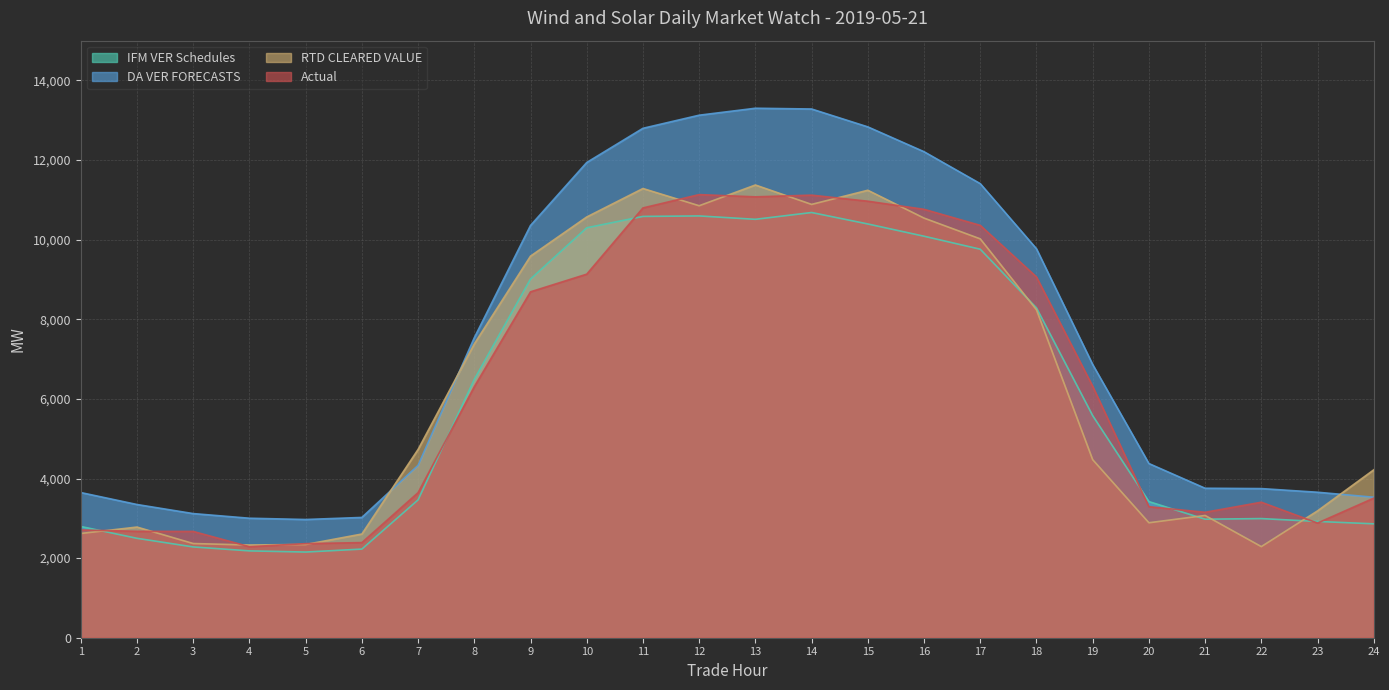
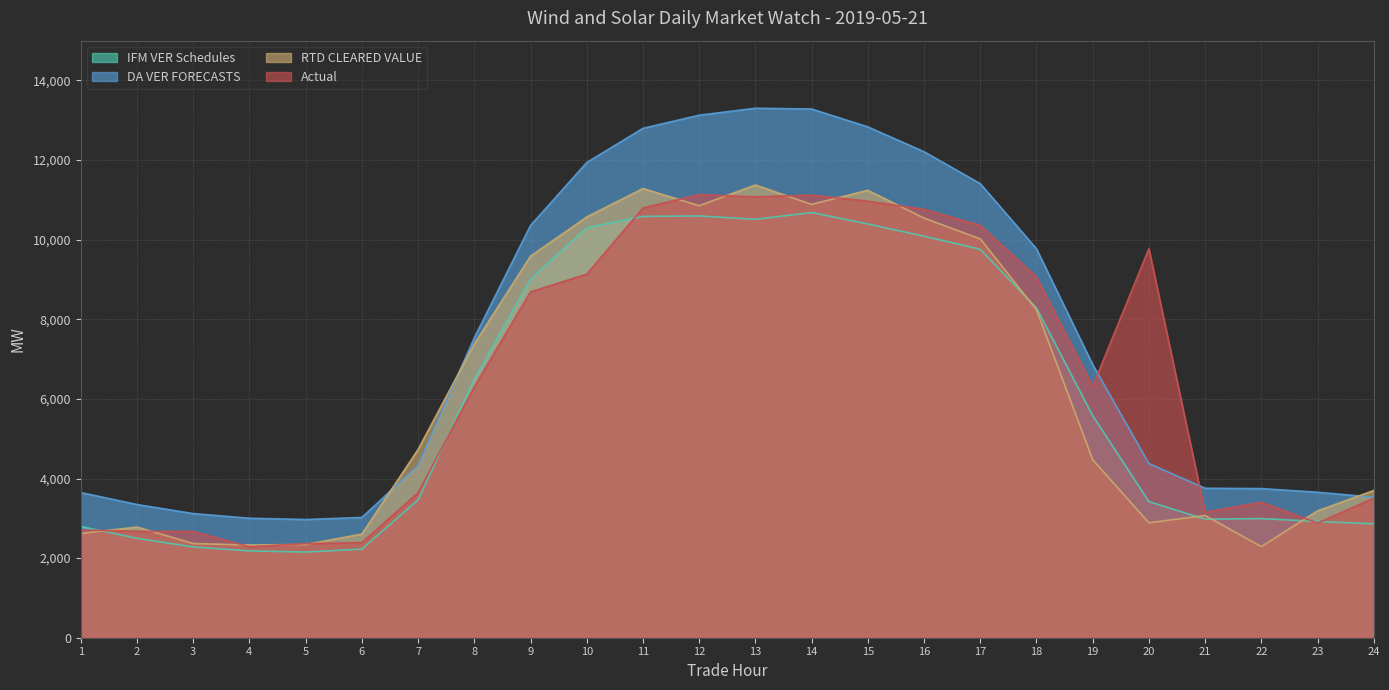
Actual, 20: 3,300 -> 9,800
RTD CLEARED VALUE, 24: 4,200 -> 3,700
